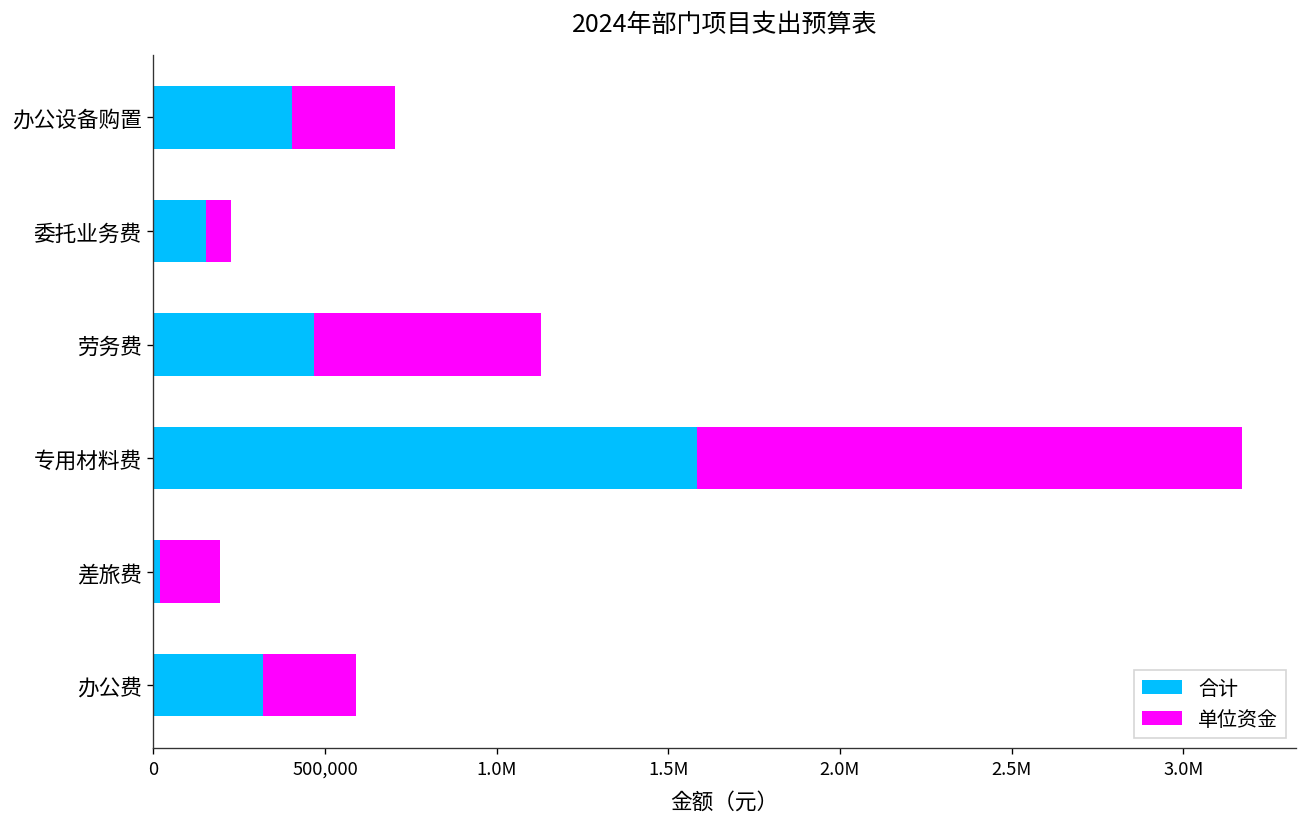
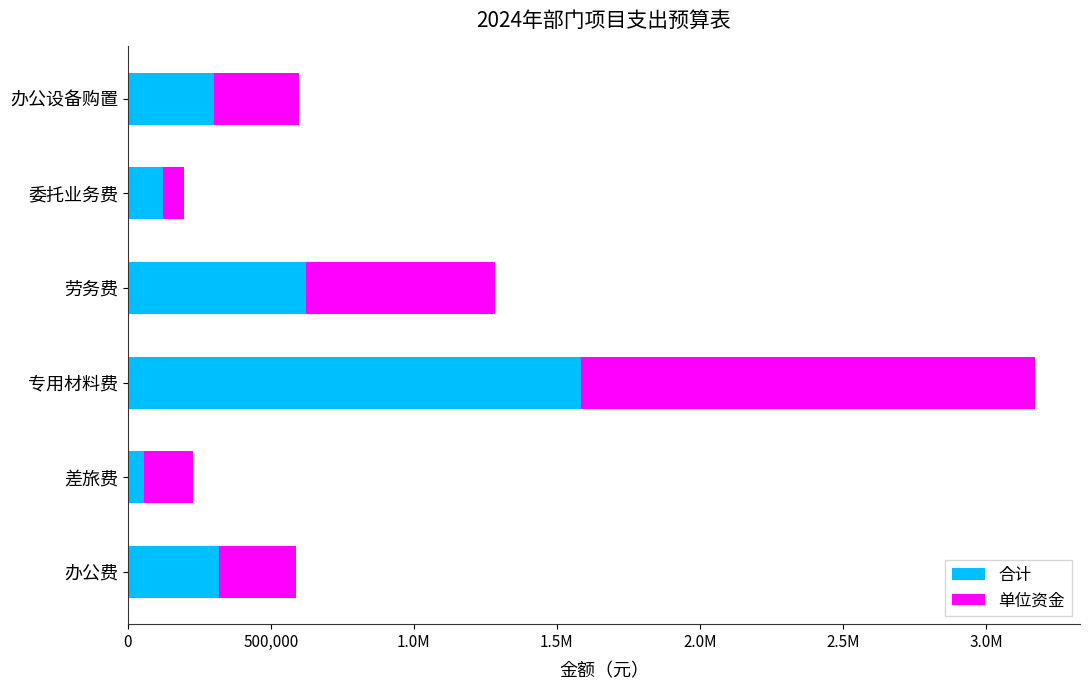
合计, 办公设备购置: 400,000 -> 300,000
合计, 委托业务费: 150,000 -> 120,000
合计, 劳务费: 470,000 -> 620,000
合计, 差旅费: 20,000 -> 60,000
